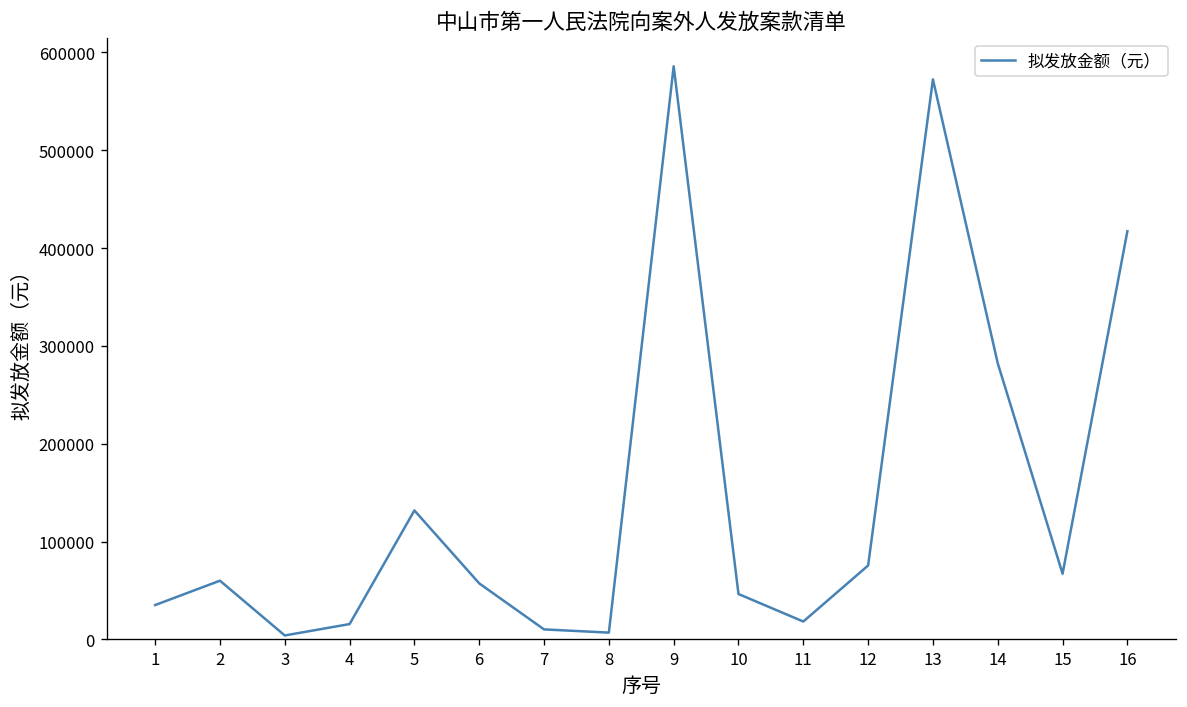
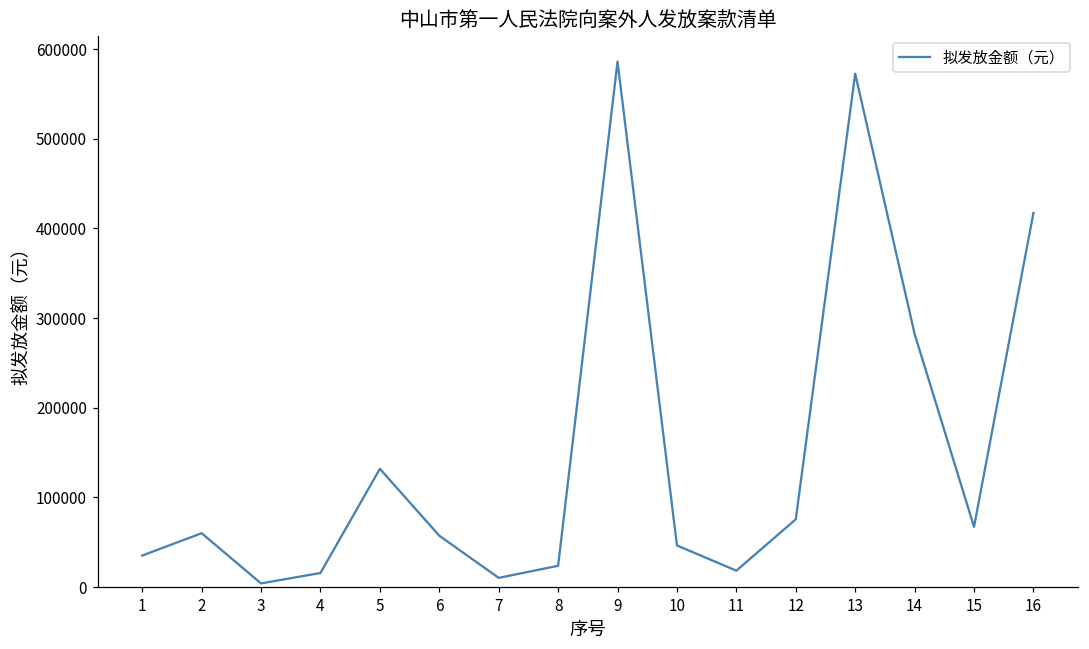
8: 10000 -> 20000
